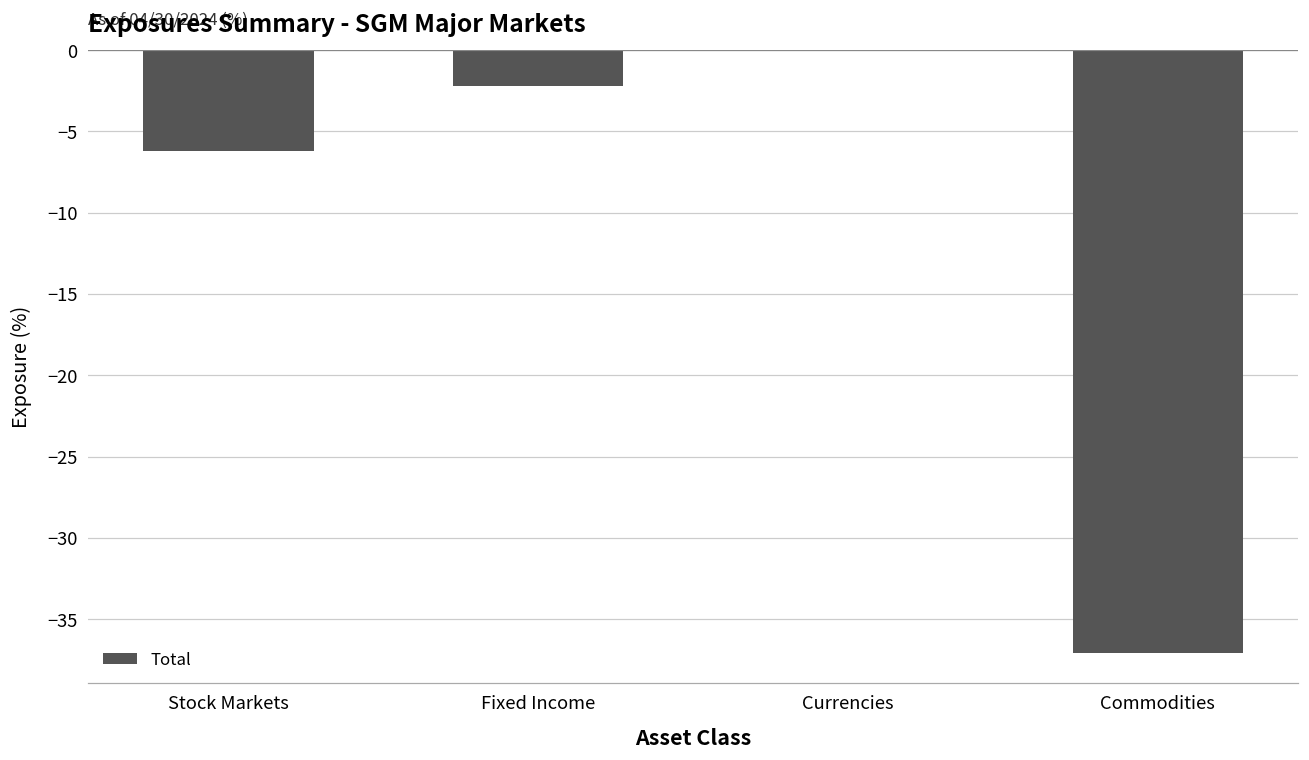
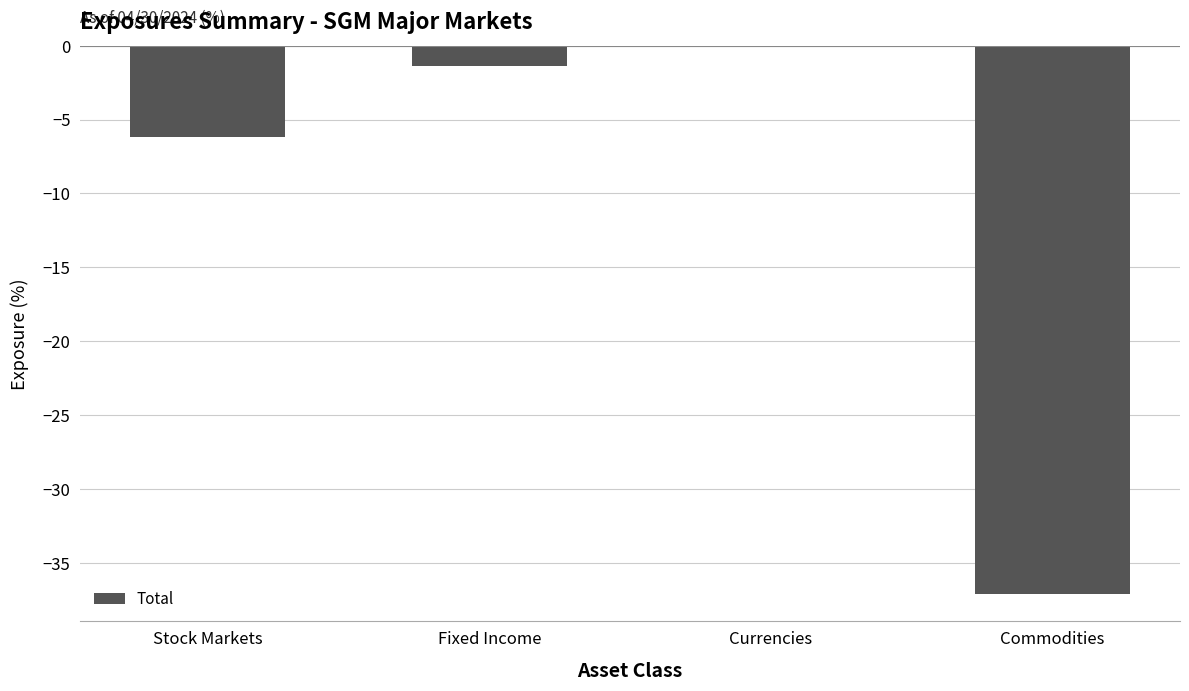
Fixed Income: -2.2 -> -1.4
